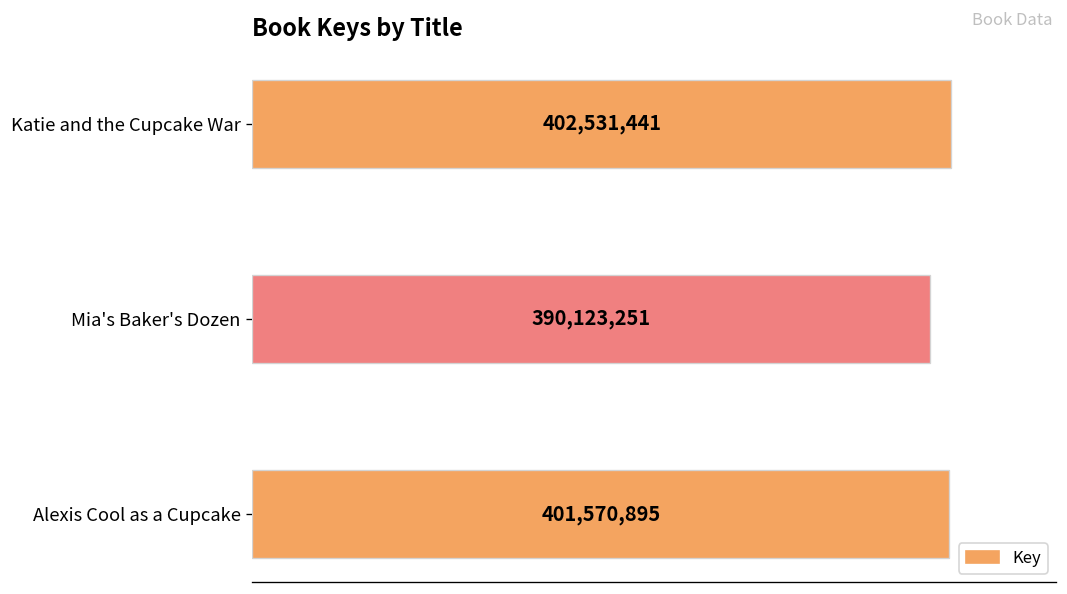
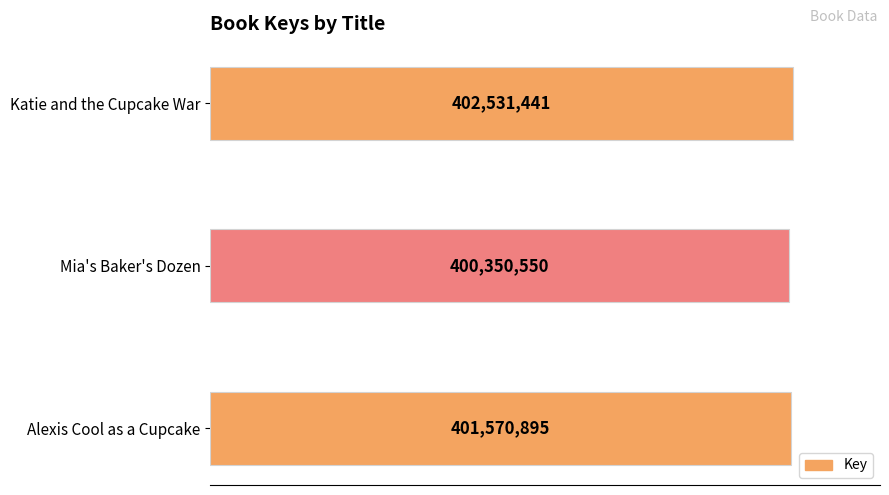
Mia's Baker's Dozen: 390,123,251 -> 400,350,550
